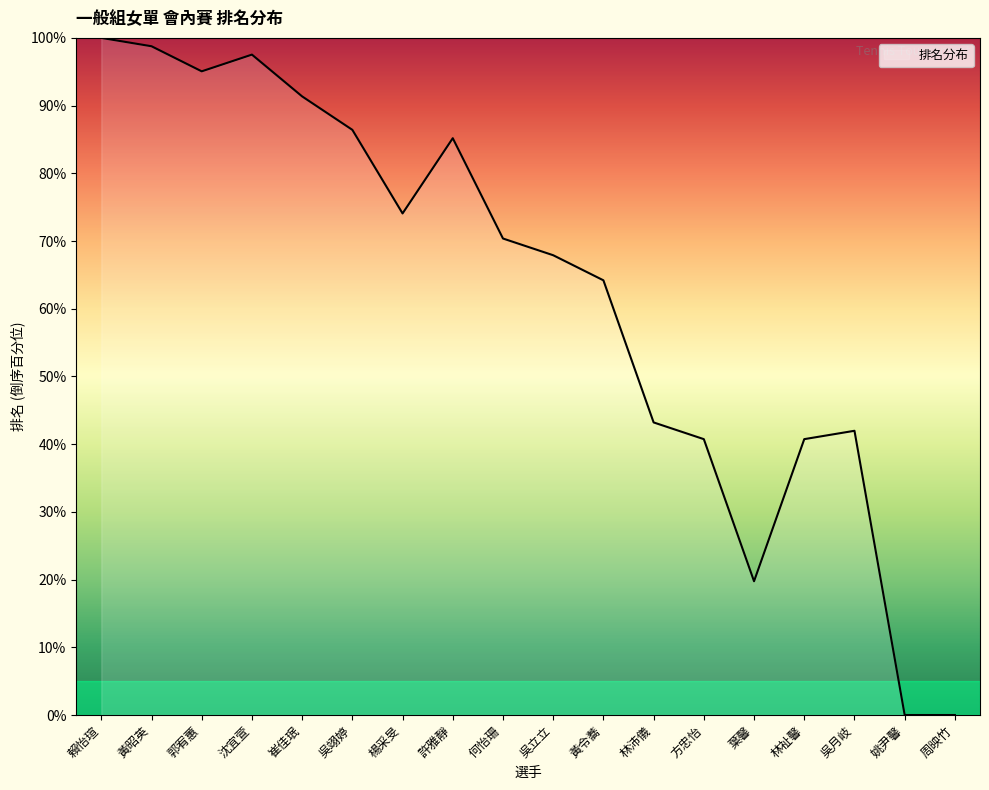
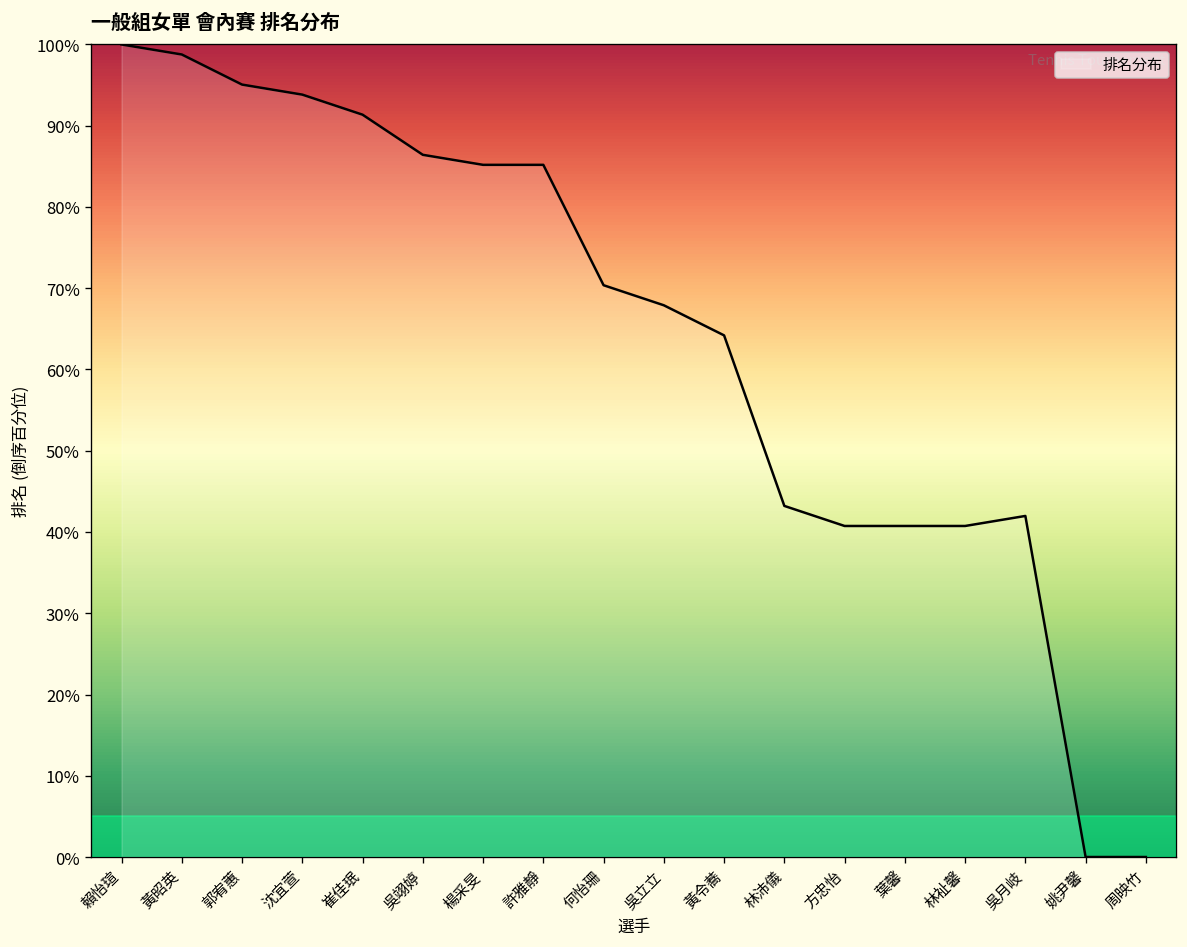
沈宜萱: 98% -> 94%
楊采旻: 74% -> 85%
葉馨: 20% -> 41%
